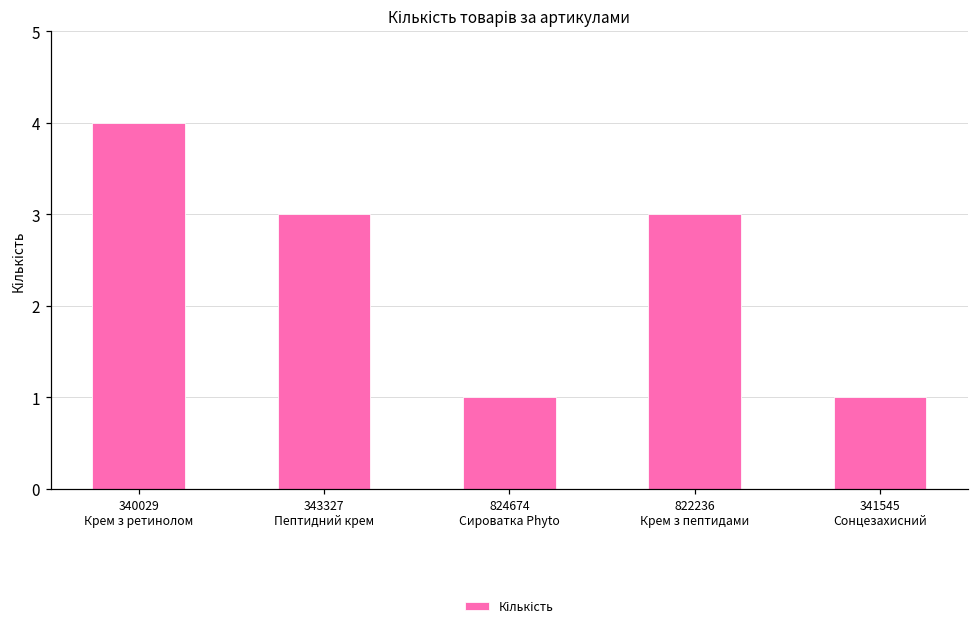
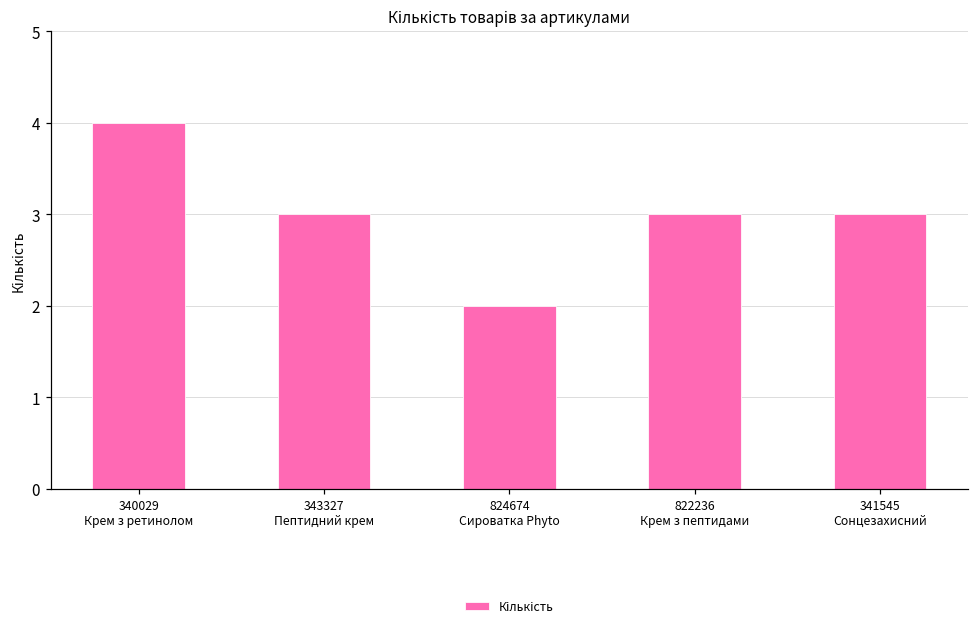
824674 Сироватка Phyto: 1 -> 2
341545 Сонцезахисний: 1 -> 3
